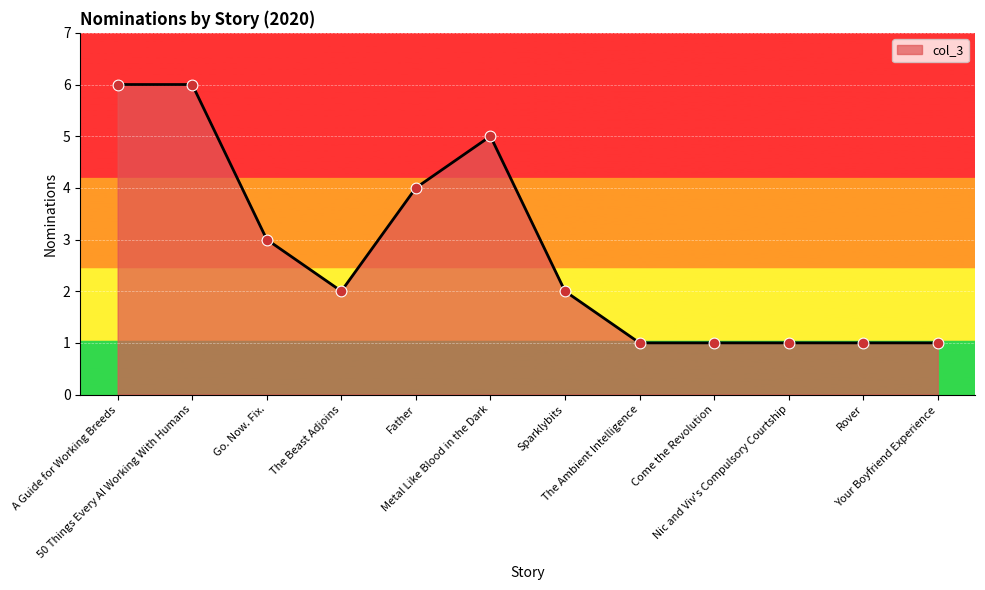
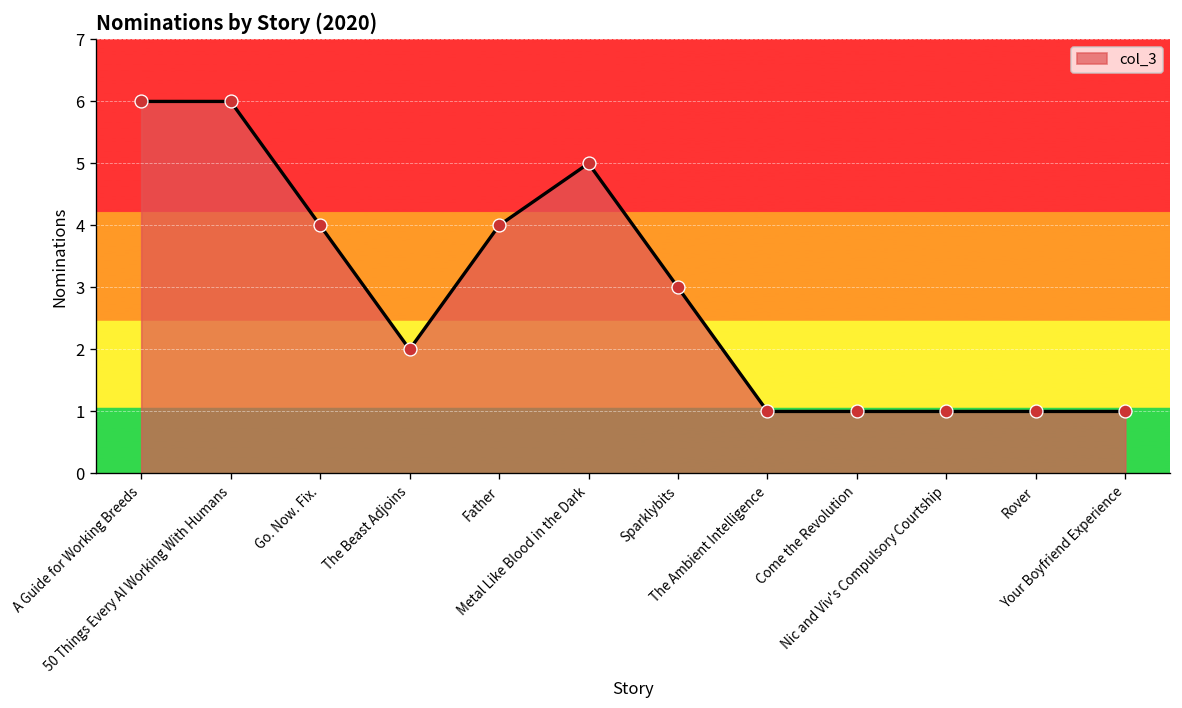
Go. Now. Fix.: 3 -> 4
Sparklybits: 2 -> 3
